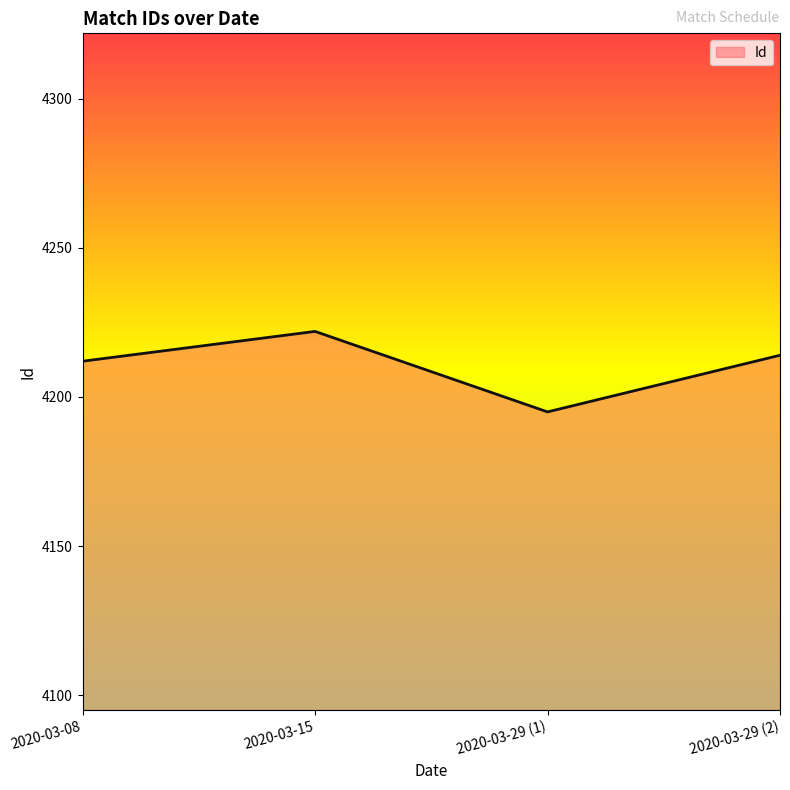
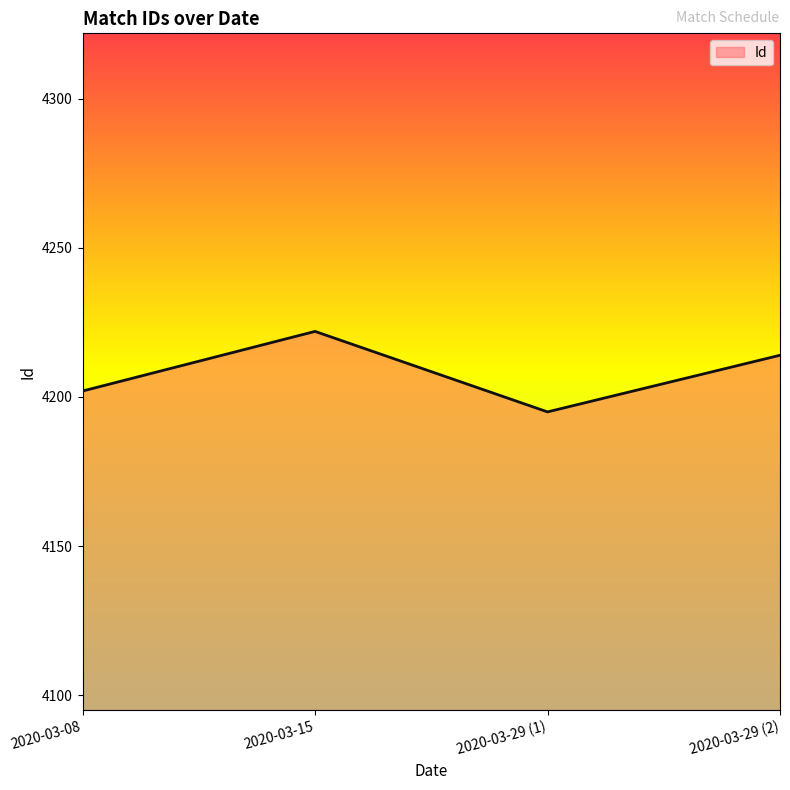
2020-03-08: 4212 -> 4202
